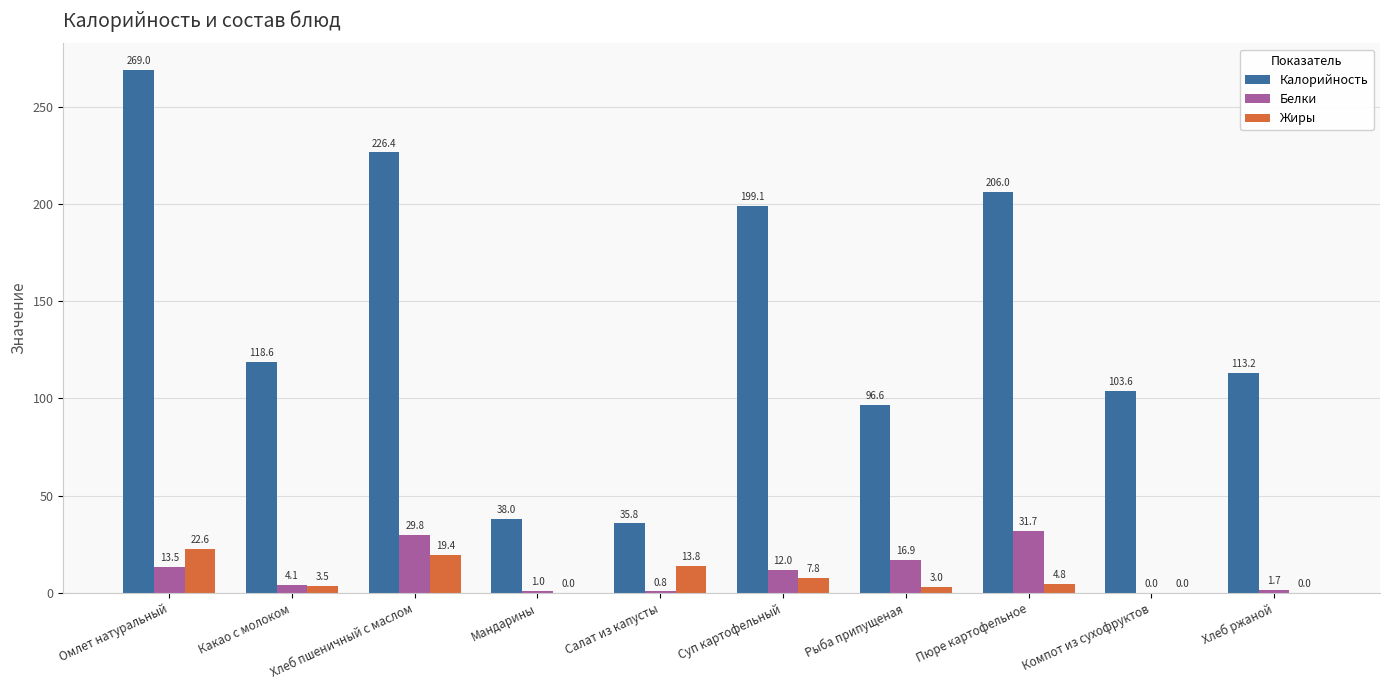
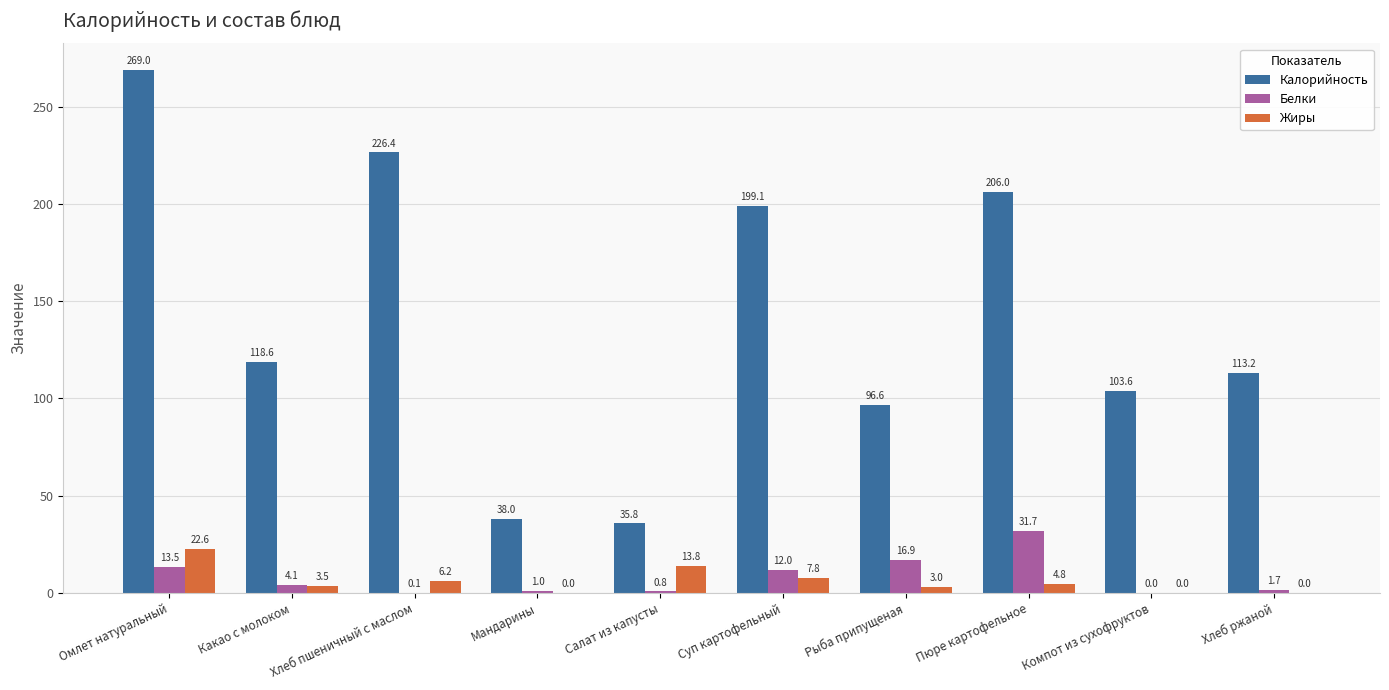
Белки, Хлеб пшеничный с маслом: 29.8 -> 0.1
Жиры, Хлеб пшеничный с маслом: 19.4 -> 6.2
